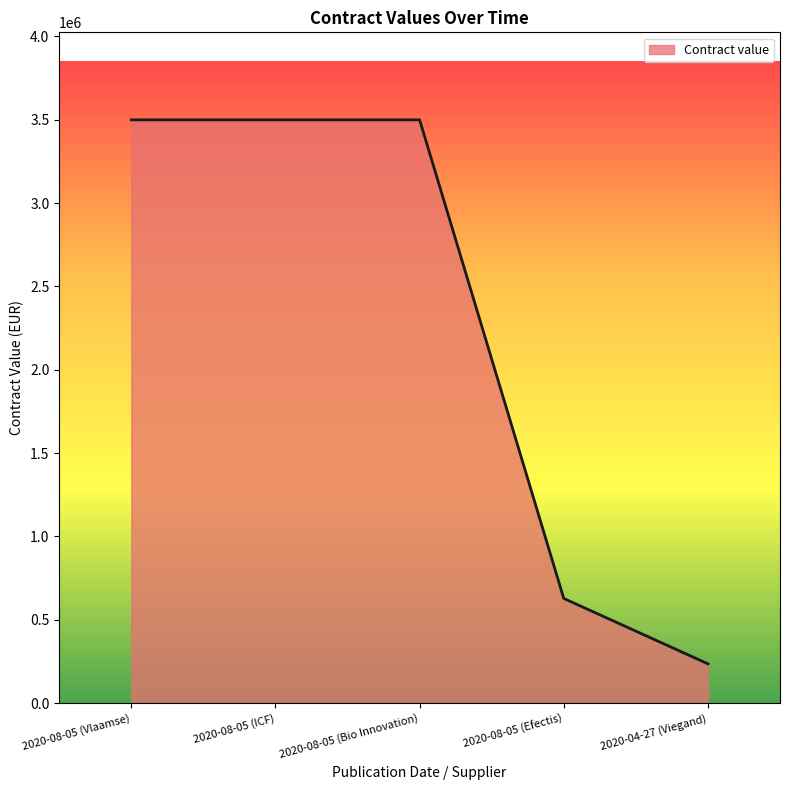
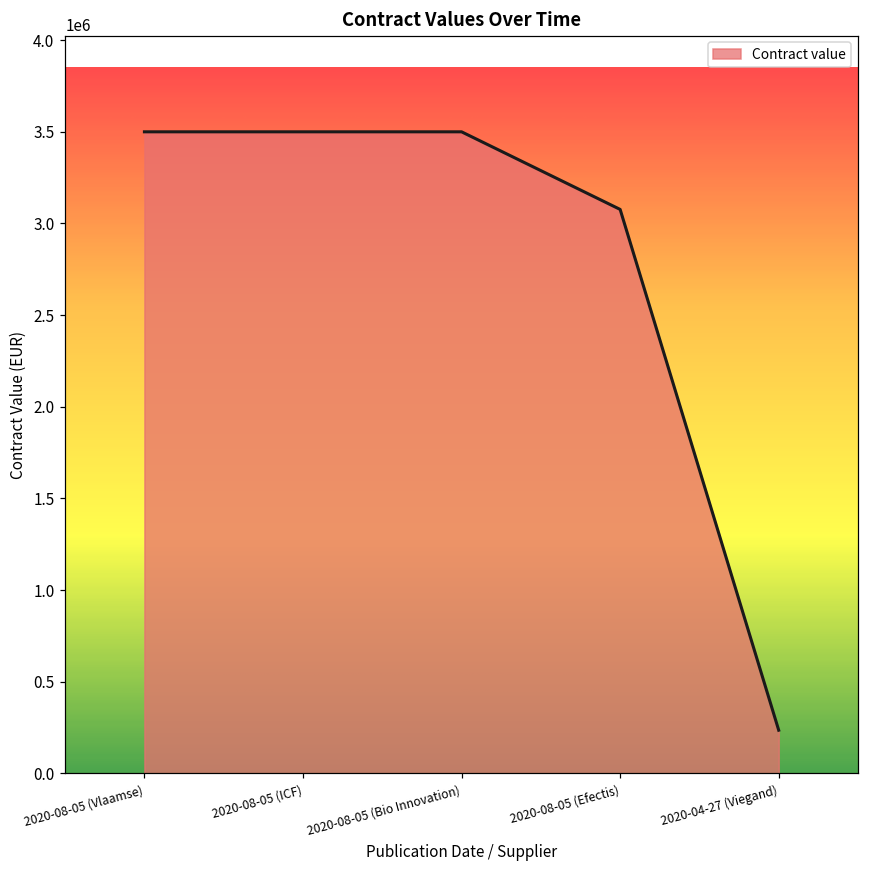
2020-08-05 (Efectis): 630000 -> 3080000
